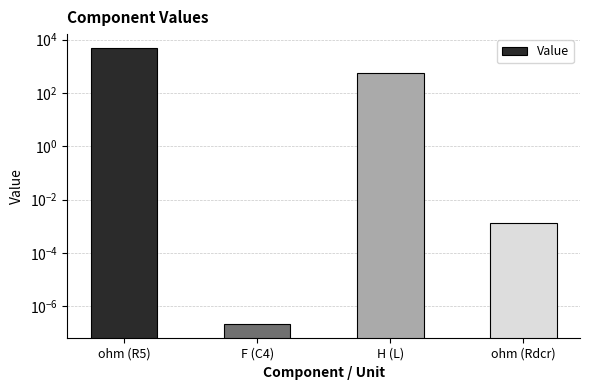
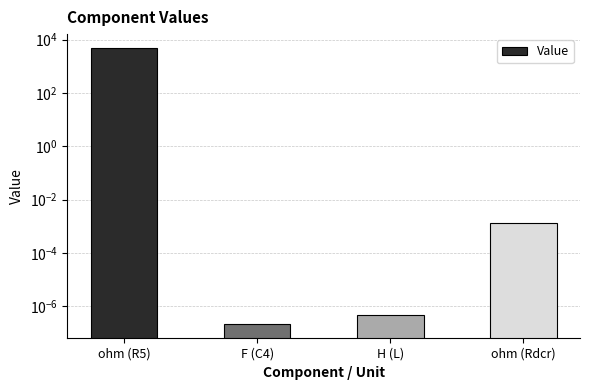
H (L): 600 -> 0
